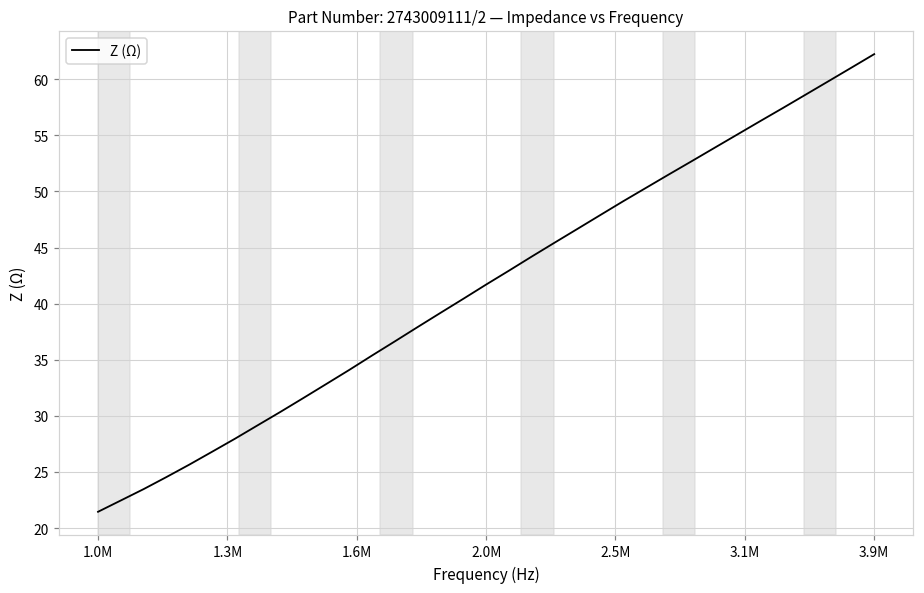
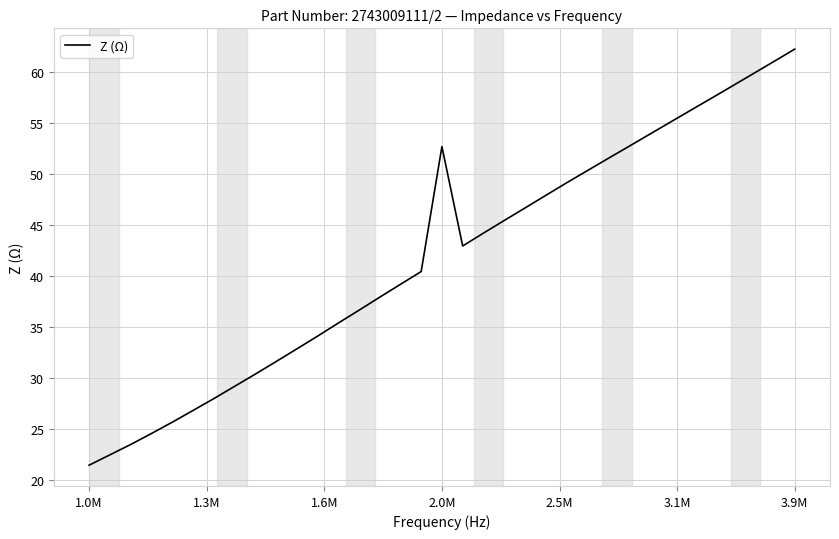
2.0M: 41.7 -> 52.7
